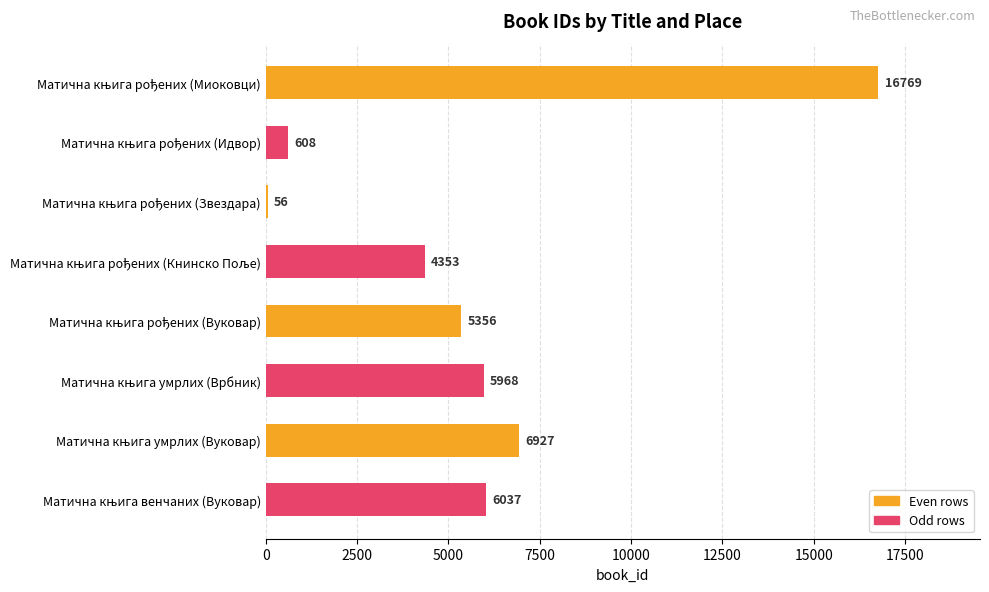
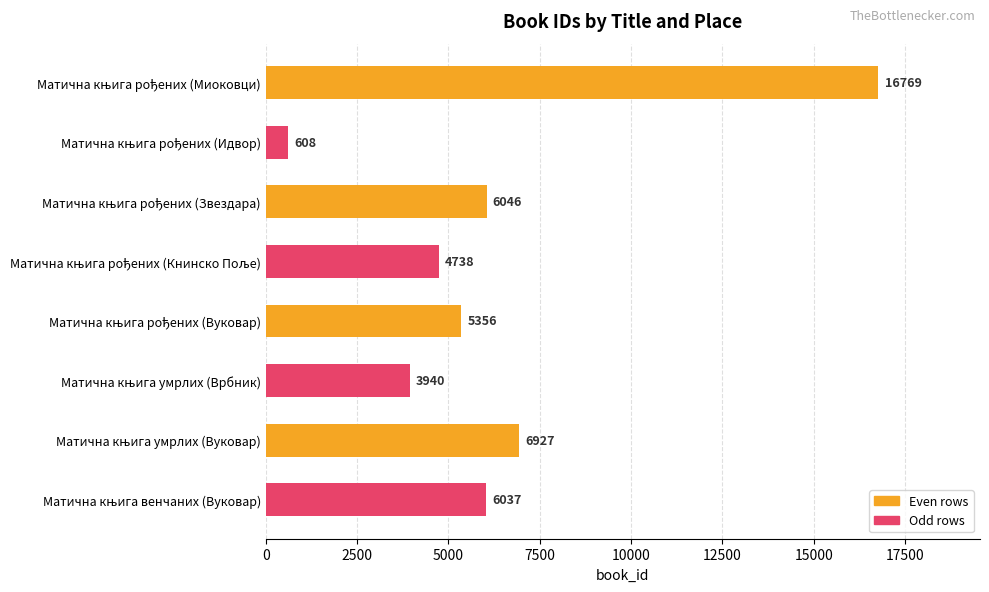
Матична књига рођених (Звездара): 56 -> 6046
Матична књига рођених (Книнско Поље): 4353 -> 4738
Матична књига умрлих (Врбник): 5968 -> 3940
